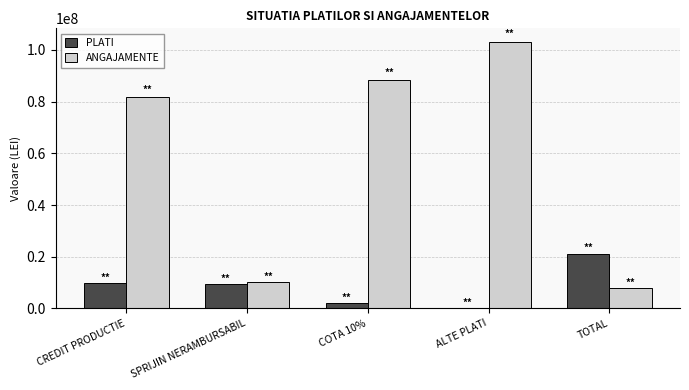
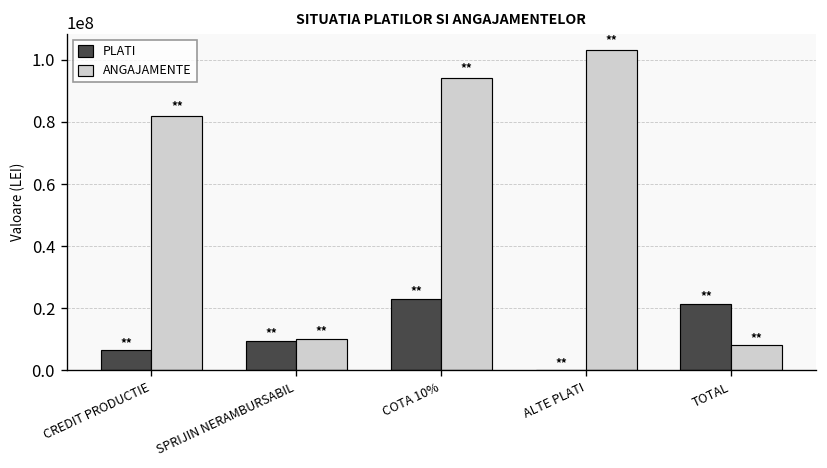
PLATI, CREDIT PRODUCTIE: 10000000 -> 6000000
PLATI, COTA 10%: 2000000 -> 23000000
ANGAJAMENTE, COTA 10%: 88000000 -> 94000000
